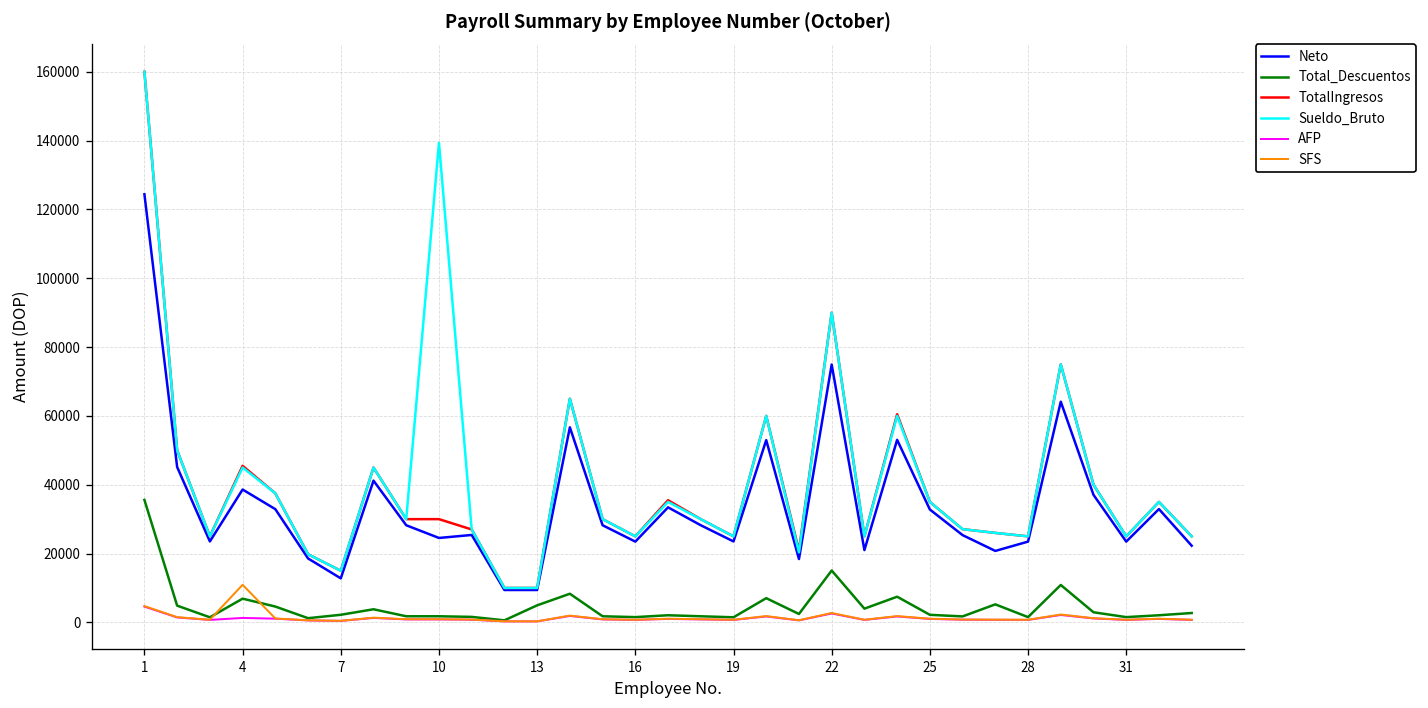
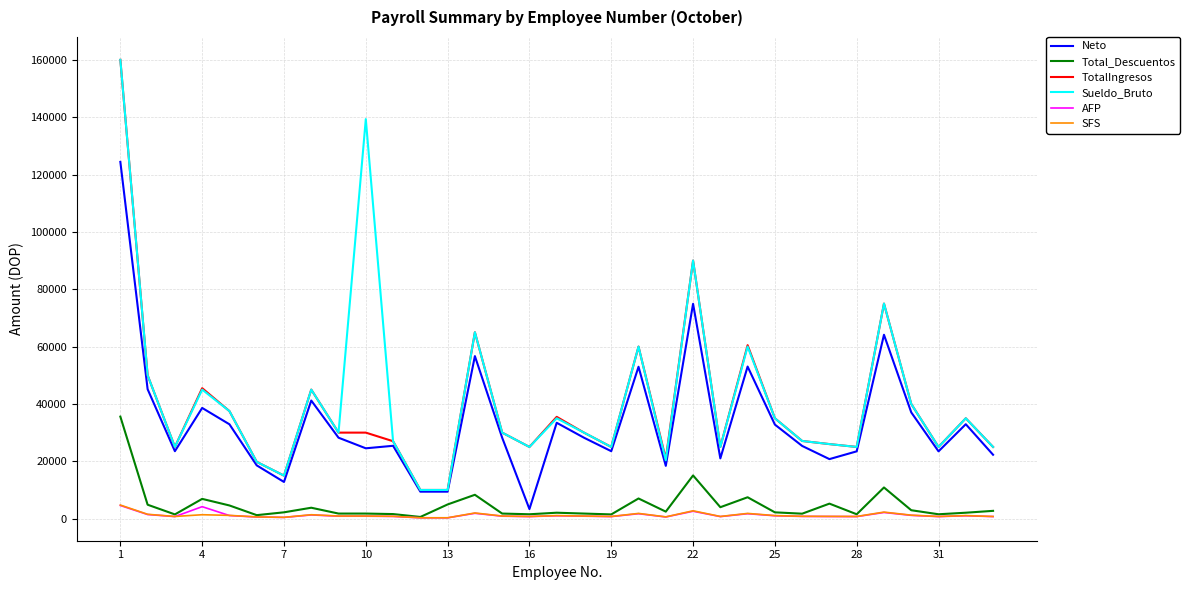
AFP, 4: 1000 -> 4000
SFS, 4: 11000 -> 1000
Neto, 16: 23000 -> 3000
